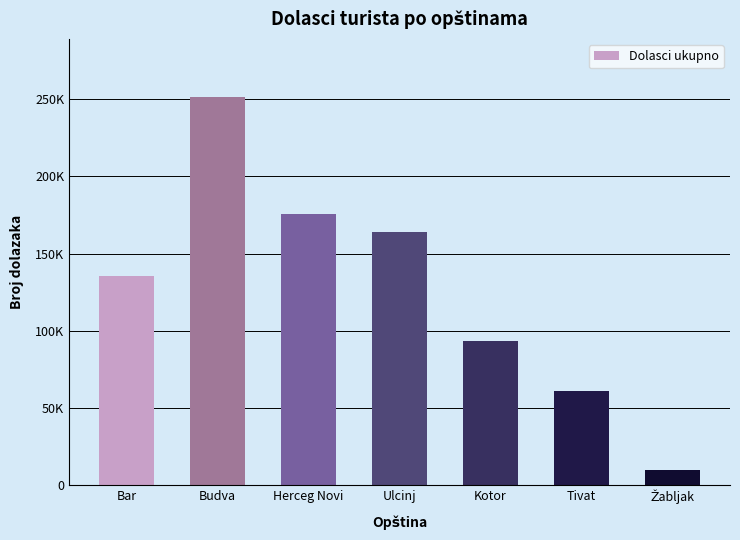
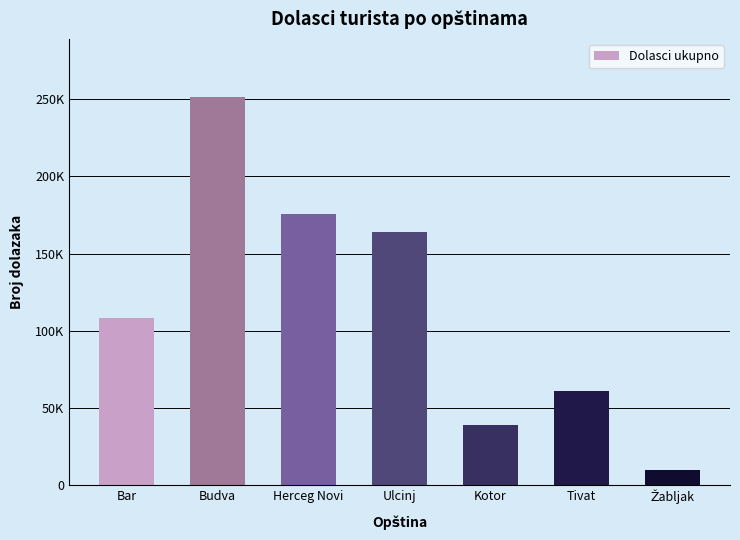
Bar: 135000 -> 108000
Kotor: 93000 -> 39000
